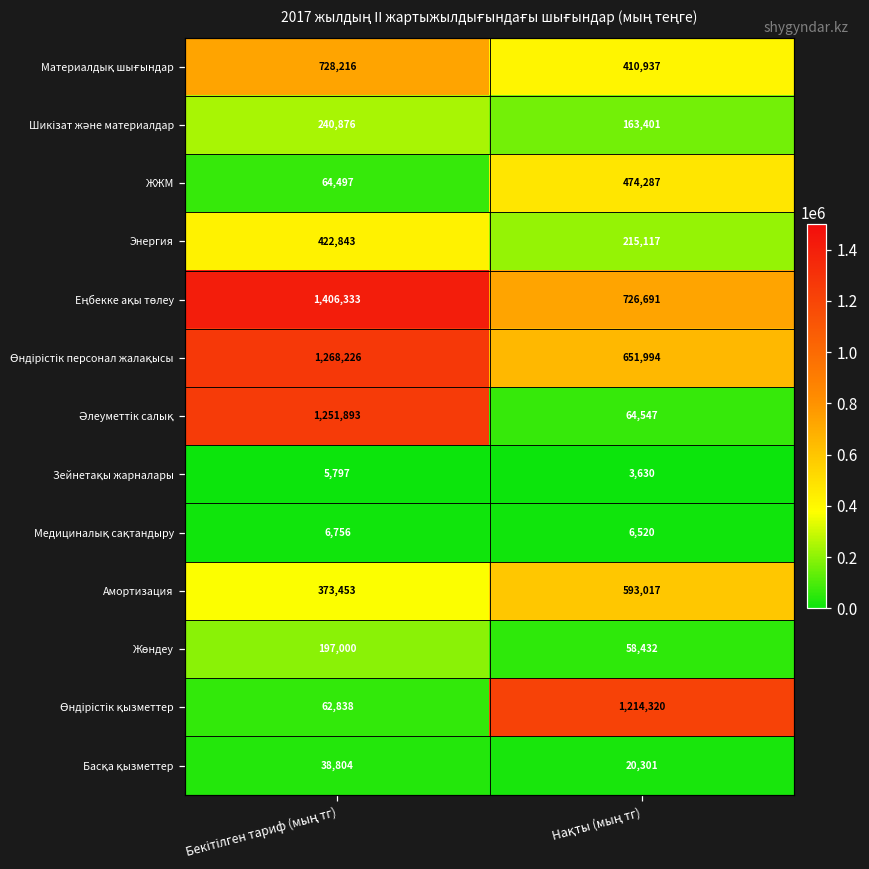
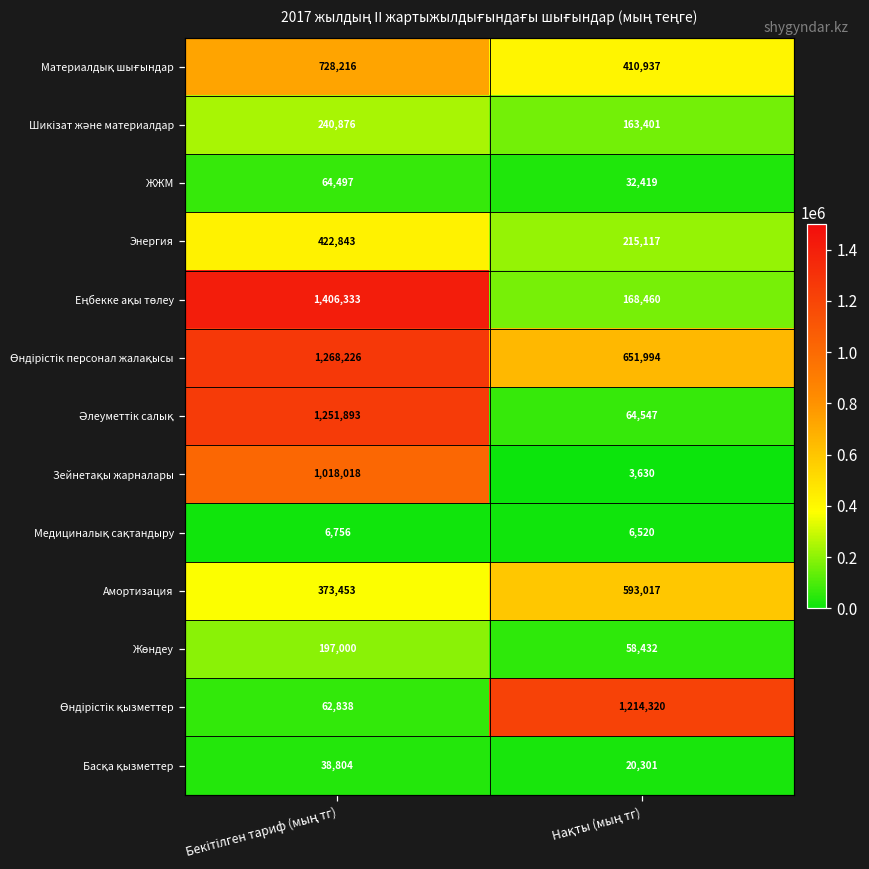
ЖЖМ, Нақты (мың тг): 474,287 -> 32,419
Еңбекке ақы төлеу, Нақты (мың тг): 726,691 -> 168,460
Зейнетақы жарналары, Бекітілген тариф (мың тг): 5,797 -> 1,018,018
